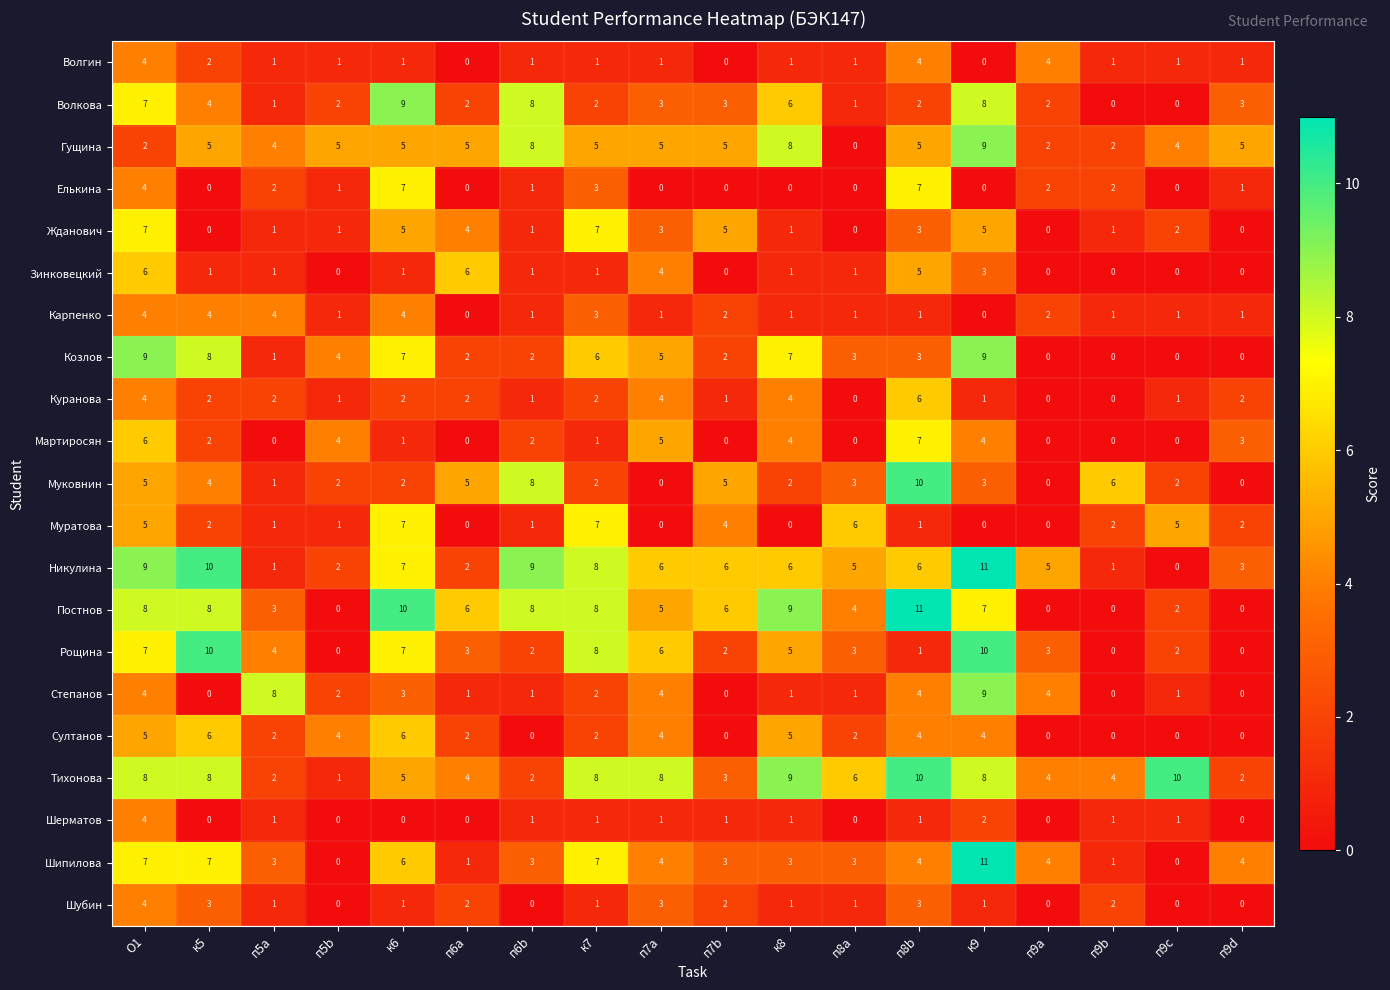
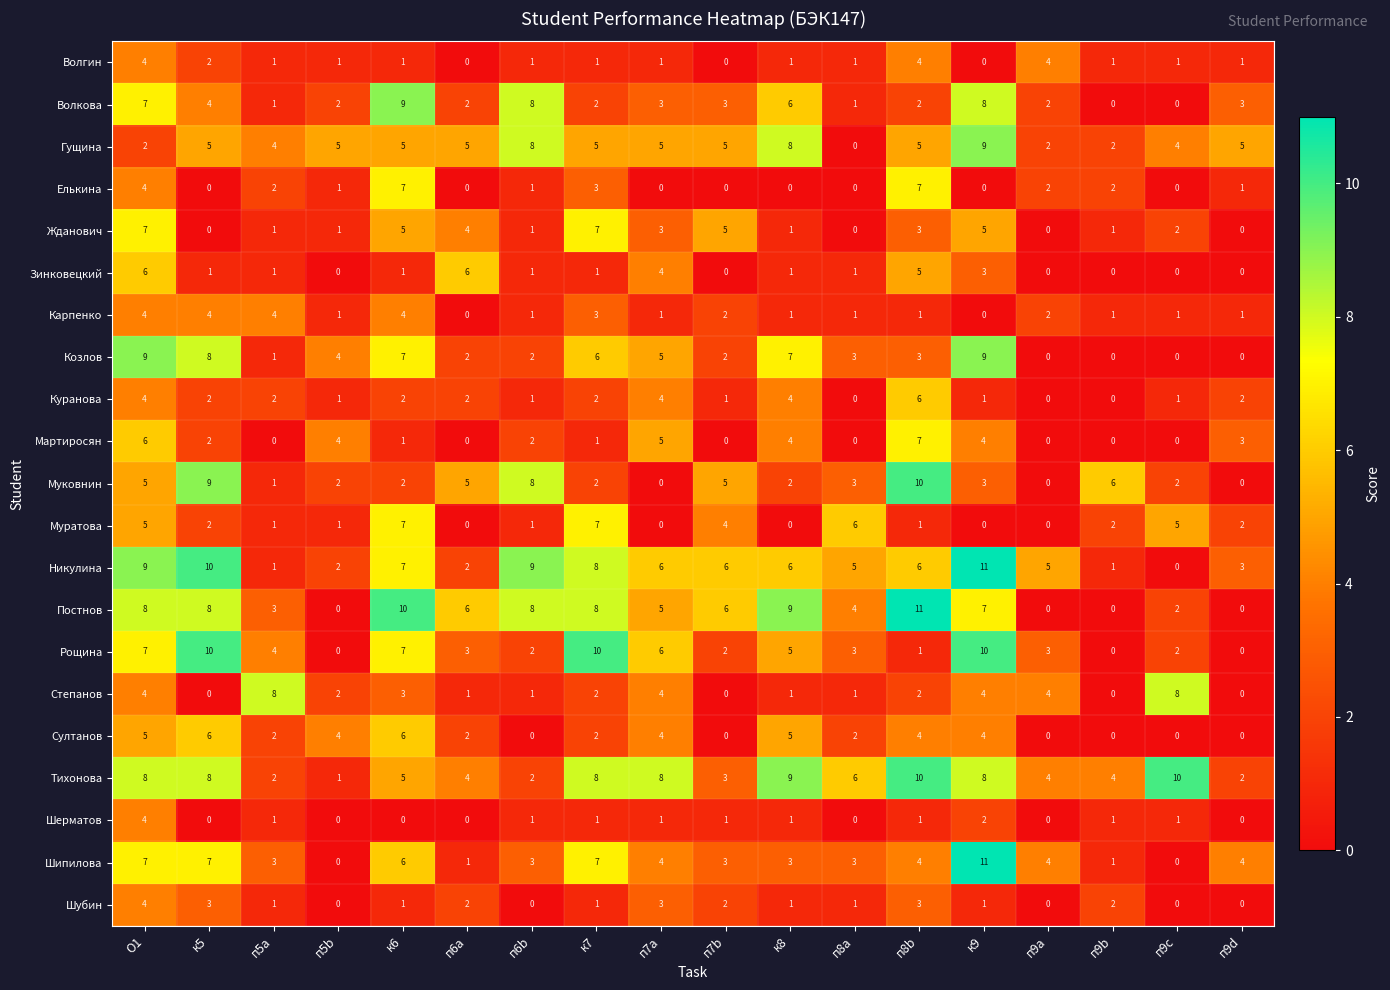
Муковнин, к5: 4 -> 9
Рощина, к7: 8 -> 10
Степанов, п8b: 4 -> 2
Степанов, к9: 9 -> 4
Степанов, п9с: 1 -> 8
